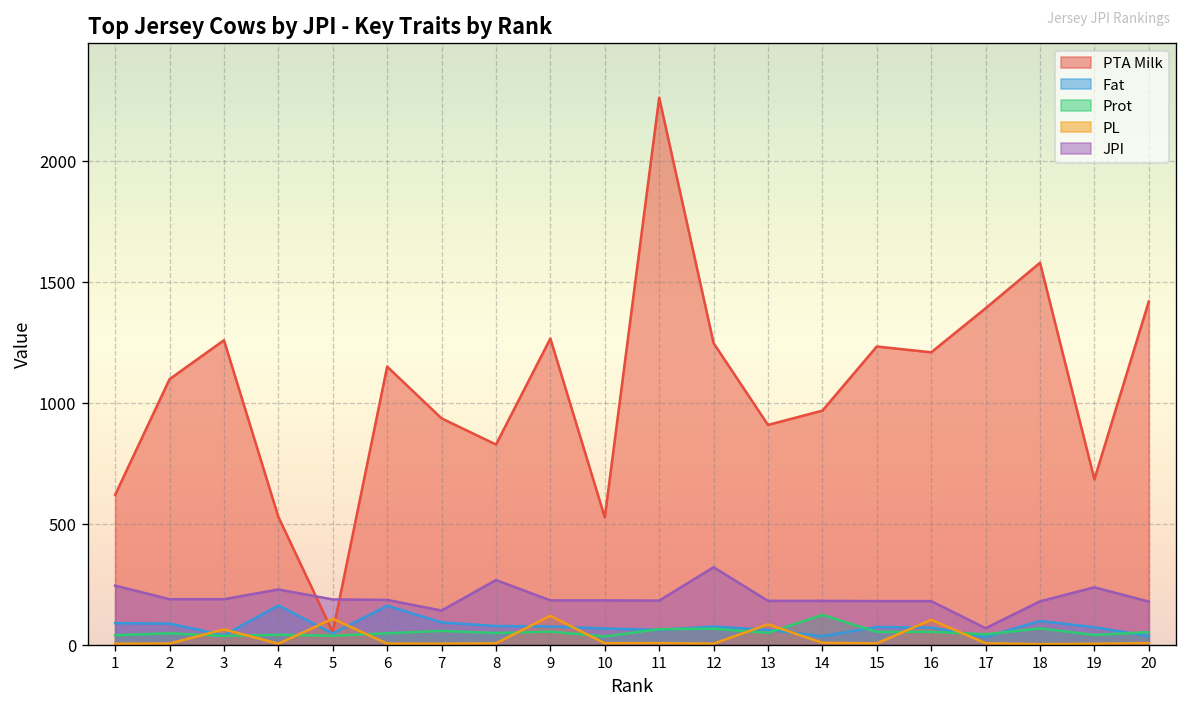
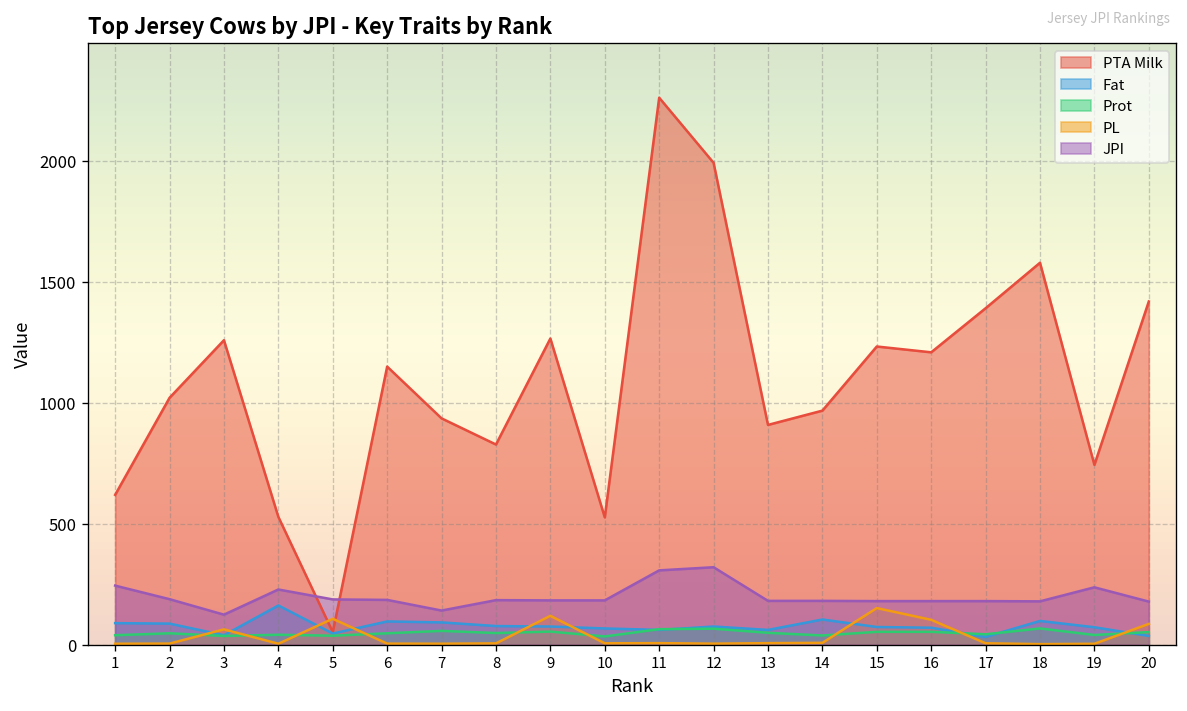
PTA Milk, 2: 1100 -> 1020
JPI, 3: 190 -> 120
Fat, 6: 160 -> 100
JPI, 8: 270 -> 180
JPI, 11: 180 -> 310
PTA Milk, 12: 1250 -> 1990
PL, 13: 80 -> 10
Fat, 14: 40 -> 100
Prot, 14: 120 -> 40
PL, 15: 10 -> 150
JPI, 17: 70 -> 180
PTA Milk, 19: 680 -> 740
PL, 20: 10 -> 90
